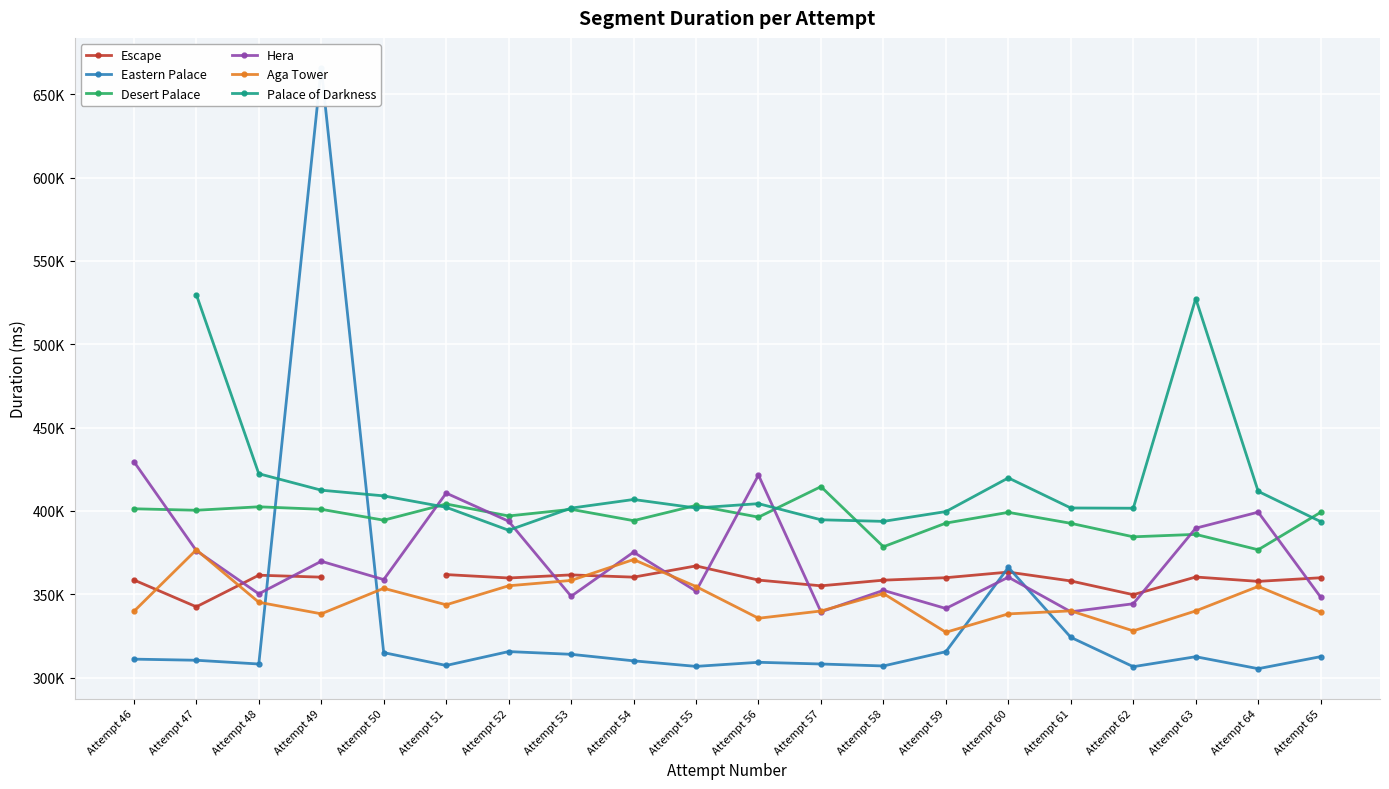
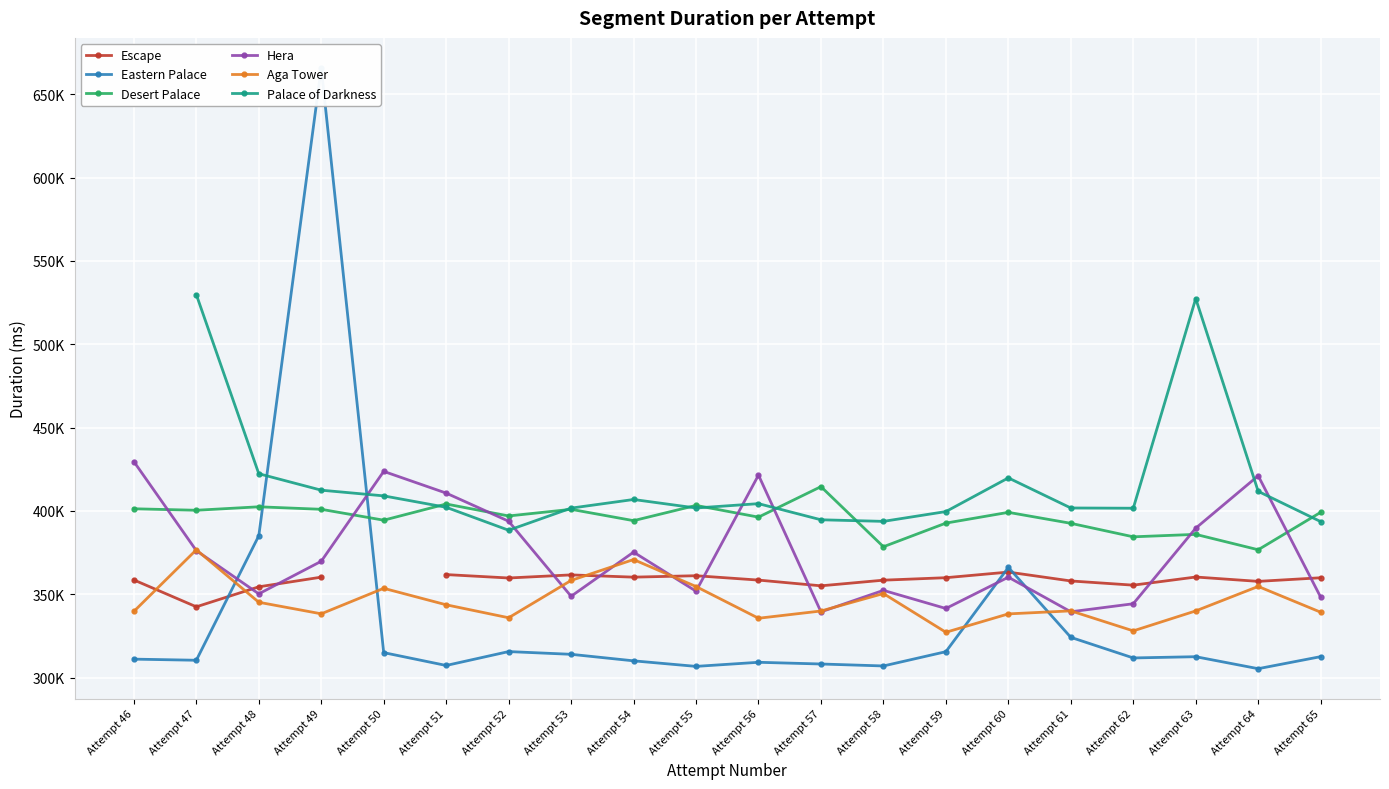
Escape, Attempt 48: 361000 -> 354000
Eastern Palace, Attempt 48: 308000 -> 385000
Hera, Attempt 50: 359000 -> 424000
Aga Tower, Attempt 52: 355000 -> 336000
Escape, Attempt 55: 367000 -> 361000
Escape, Attempt 62: 350000 -> 355000
Eastern Palace, Attempt 62: 307000 -> 312000
Hera, Attempt 64: 399000 -> 421000
